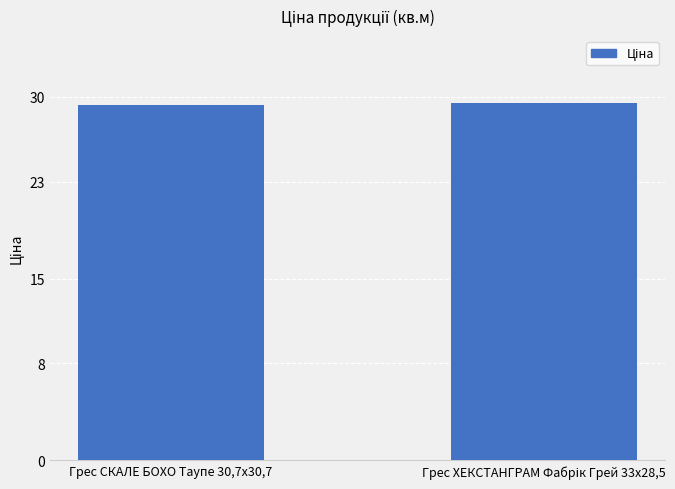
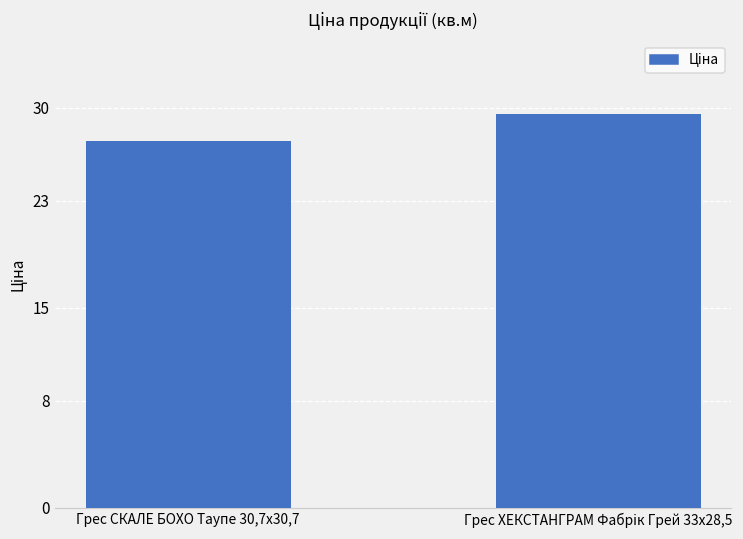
Грес СКАЛЕ БОХО Таупе 30,7х30,7: 29.3 -> 27.5
